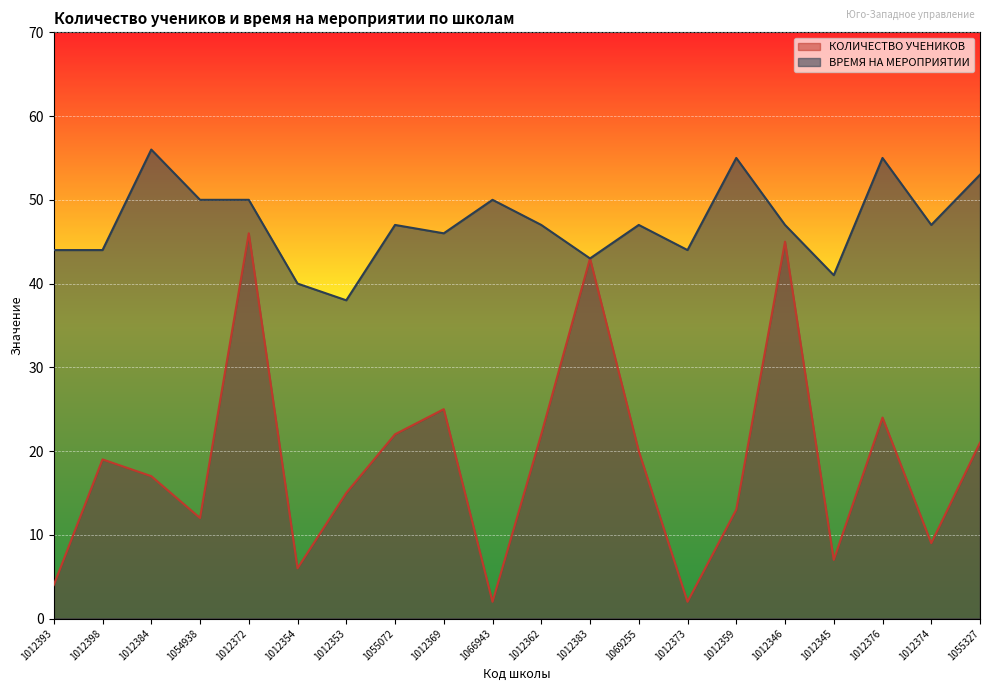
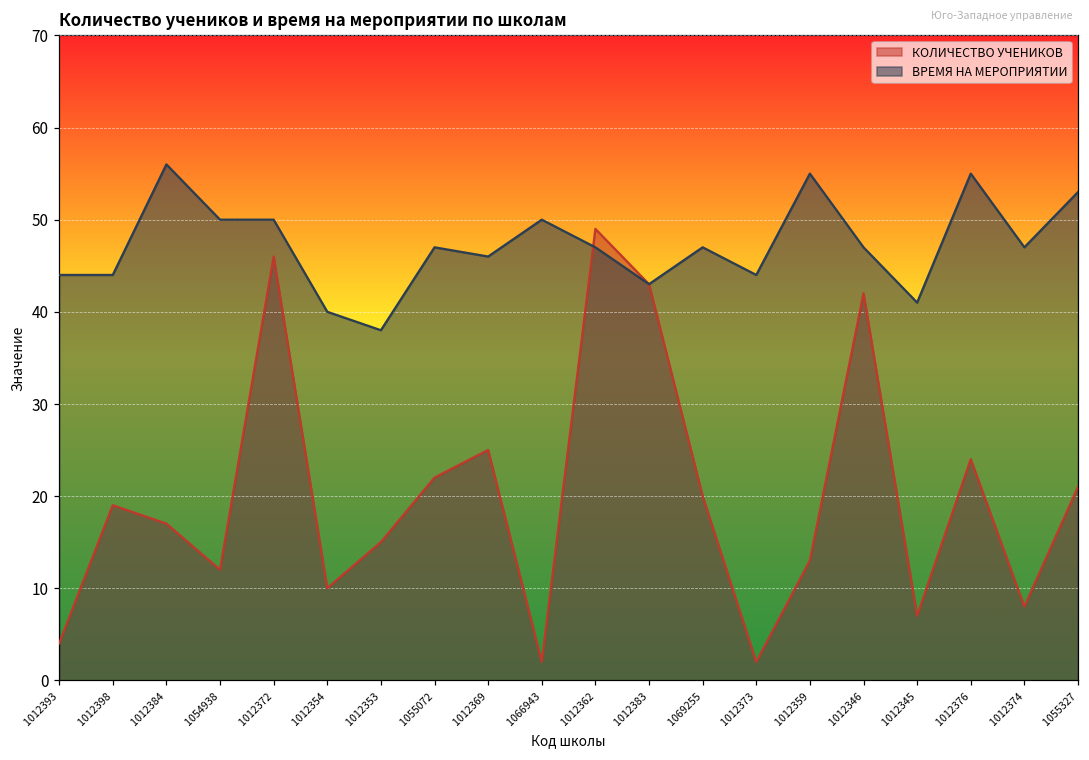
КОЛИЧЕСТВО УЧЕНИКОВ, 1012354: 6 -> 10
КОЛИЧЕСТВО УЧЕНИКОВ, 1012362: 22 -> 49
КОЛИЧЕСТВО УЧЕНИКОВ, 1012346: 45 -> 42
КОЛИЧЕСТВО УЧЕНИКОВ, 1012374: 9 -> 8
